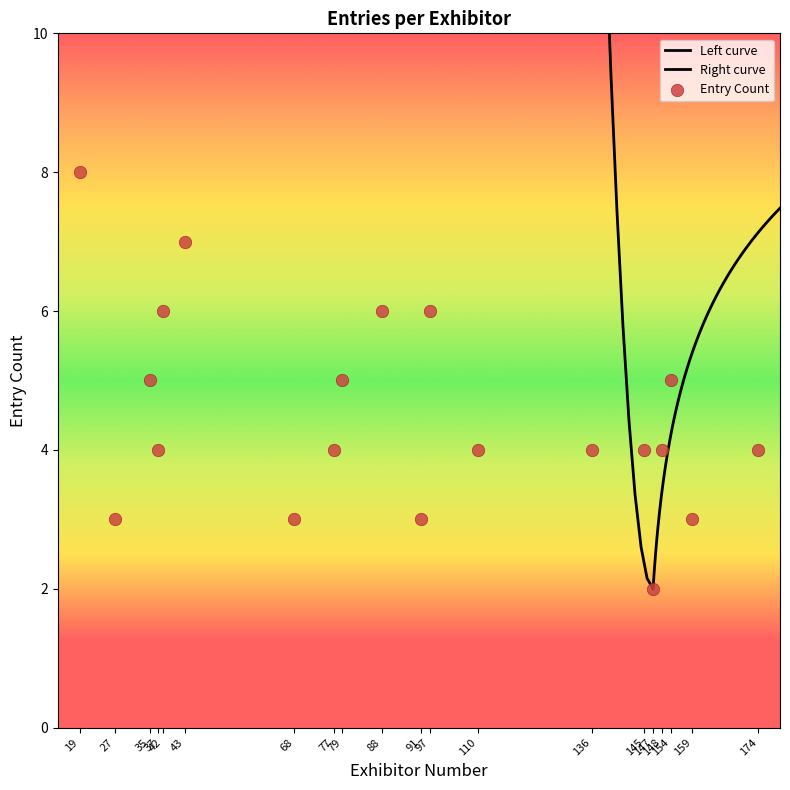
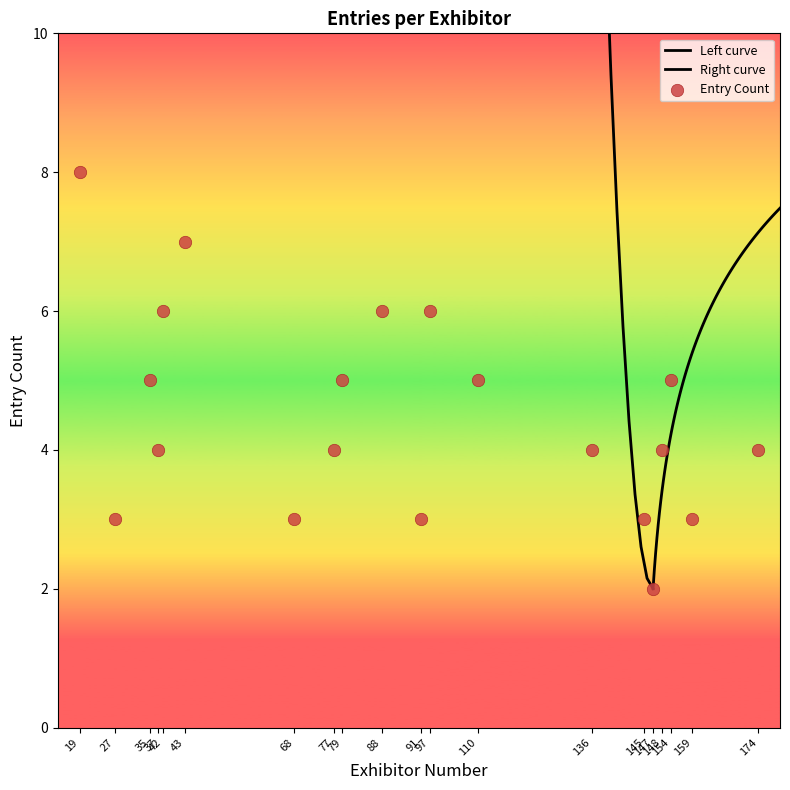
Entry Count, 110: 4 -> 5
Entry Count, 145: 4 -> 3
